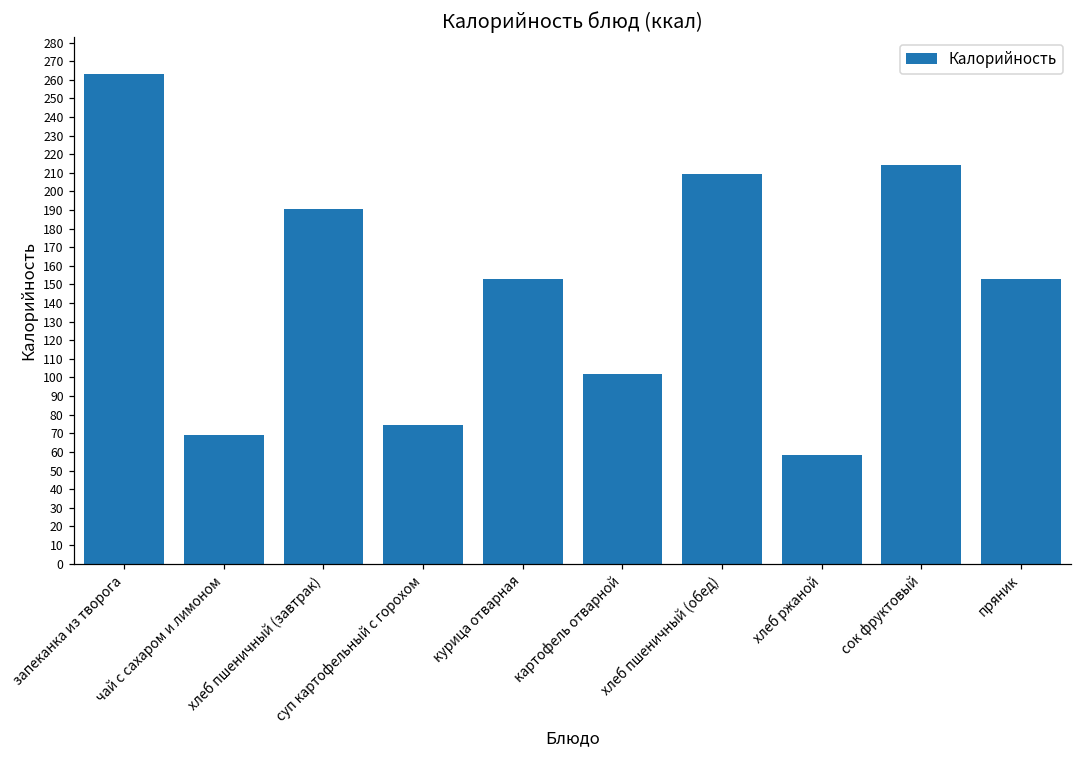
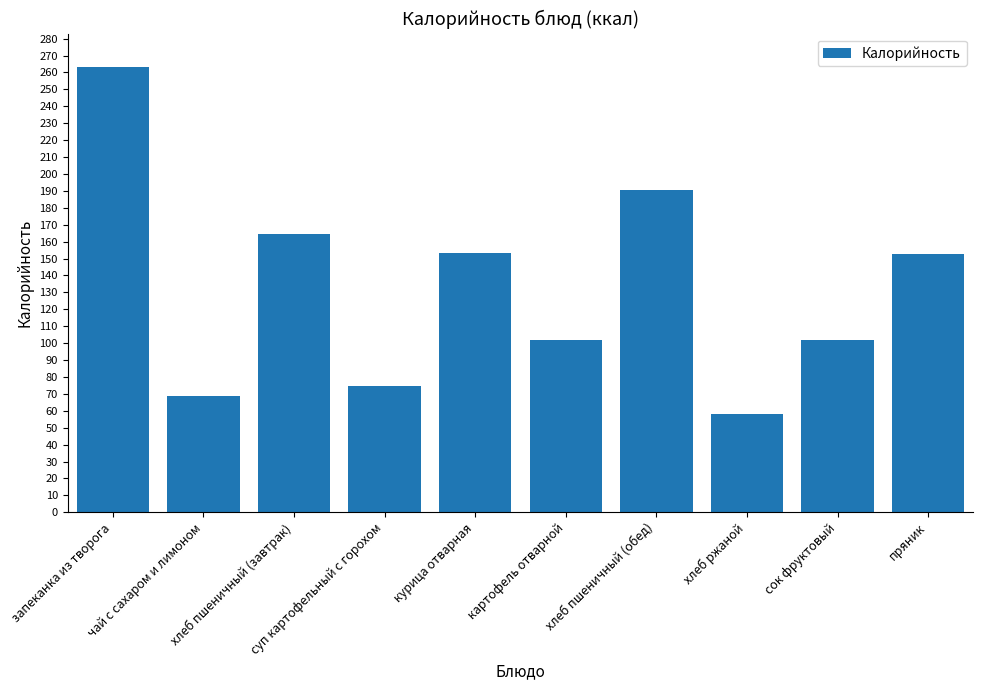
хлеб пшеничный (завтрак): 191 -> 165
хлеб пшеничный (обед): 209 -> 191
сок фруктовый: 214 -> 102
